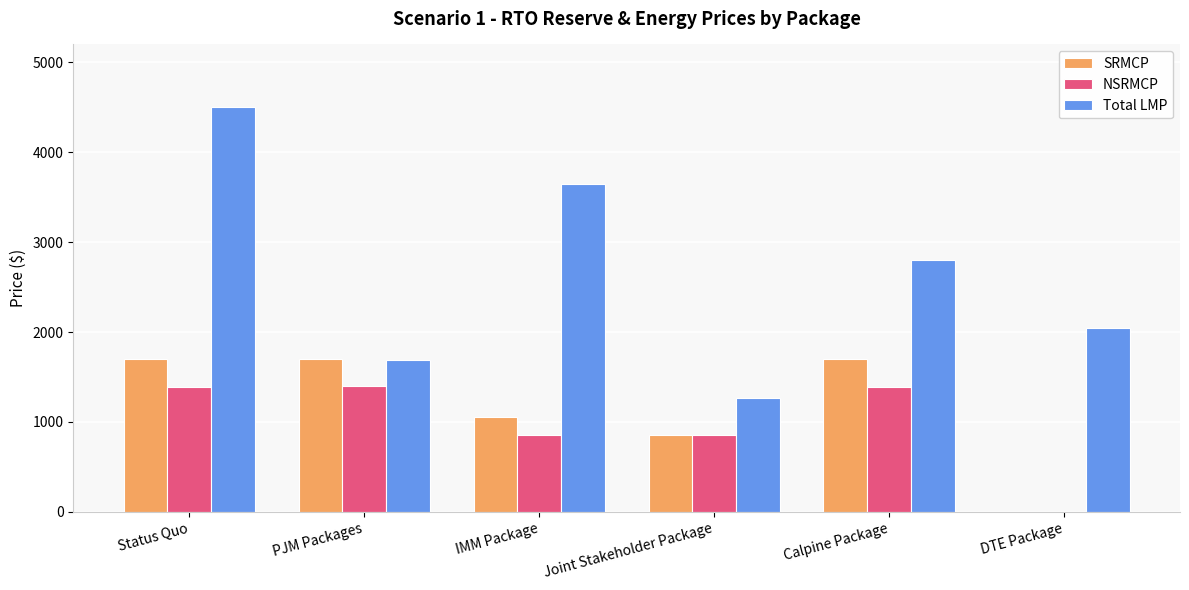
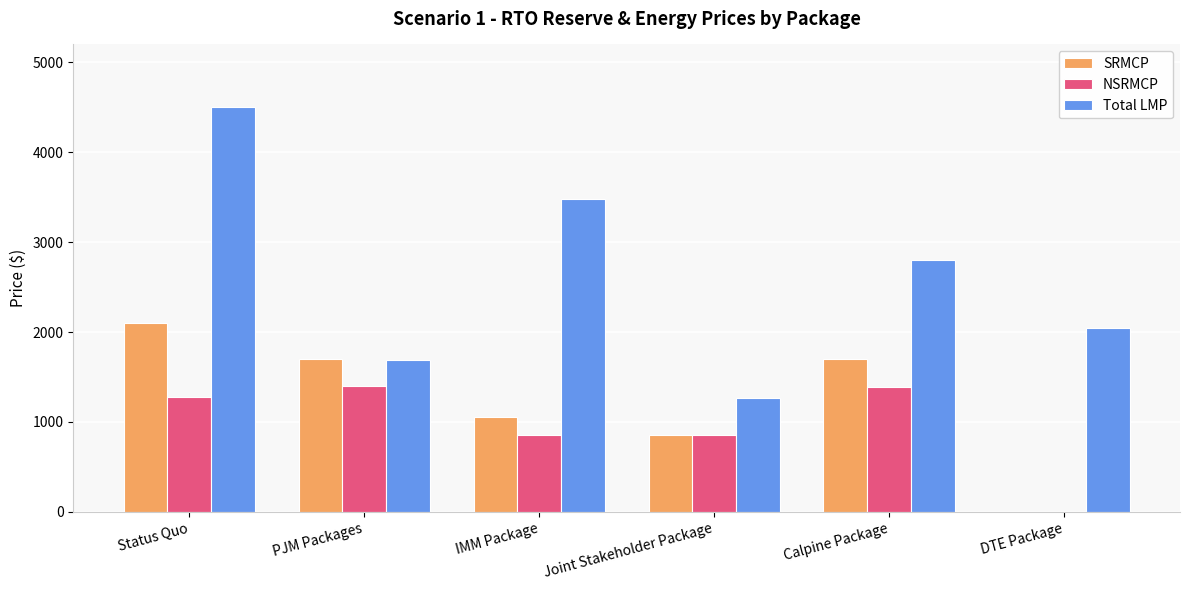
SRMCP, Status Quo: 1700 -> 2100
NSRMCP, Status Quo: 1400 -> 1300
Total LMP, IMM Package: 3700 -> 3500
